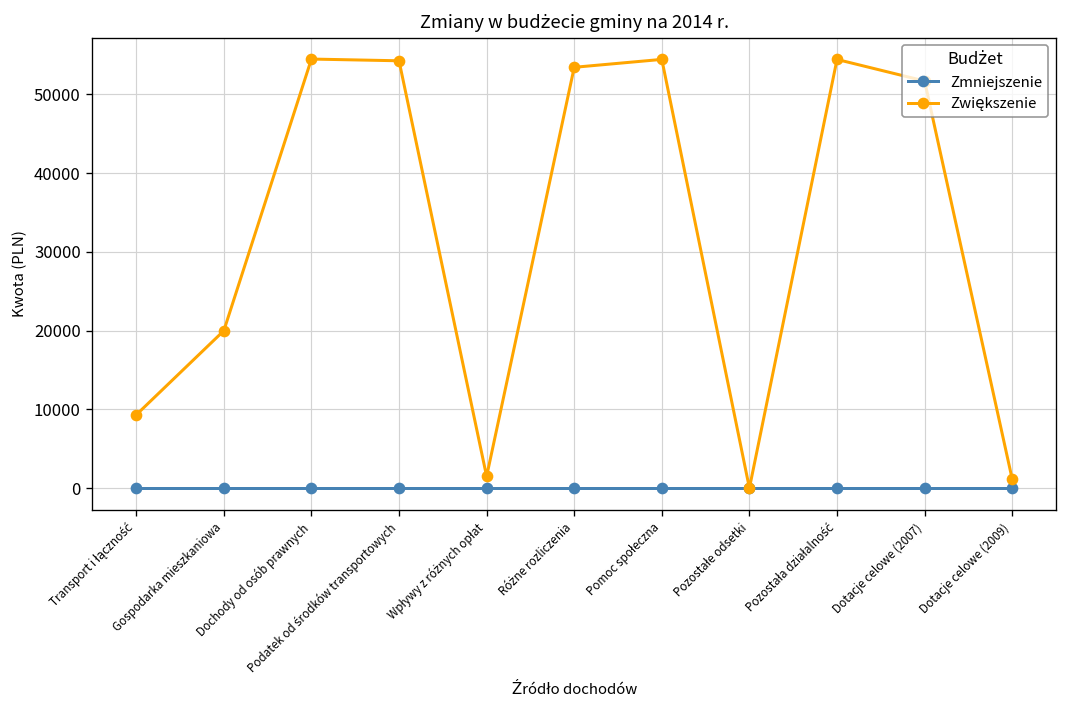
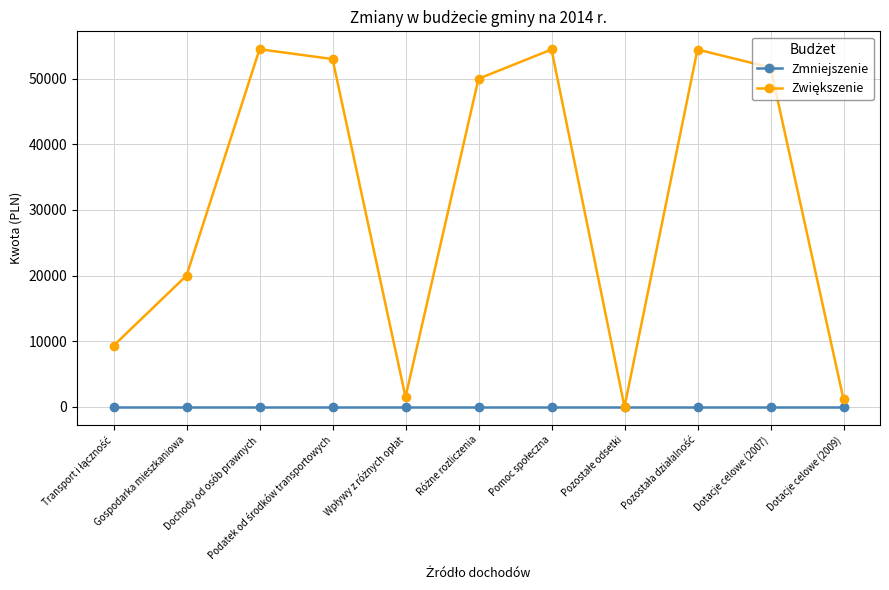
Zwiększenie, Podatek od środków transportowych: 54000 -> 53000
Zwiększenie, Różne rozliczenia: 53000 -> 50000
